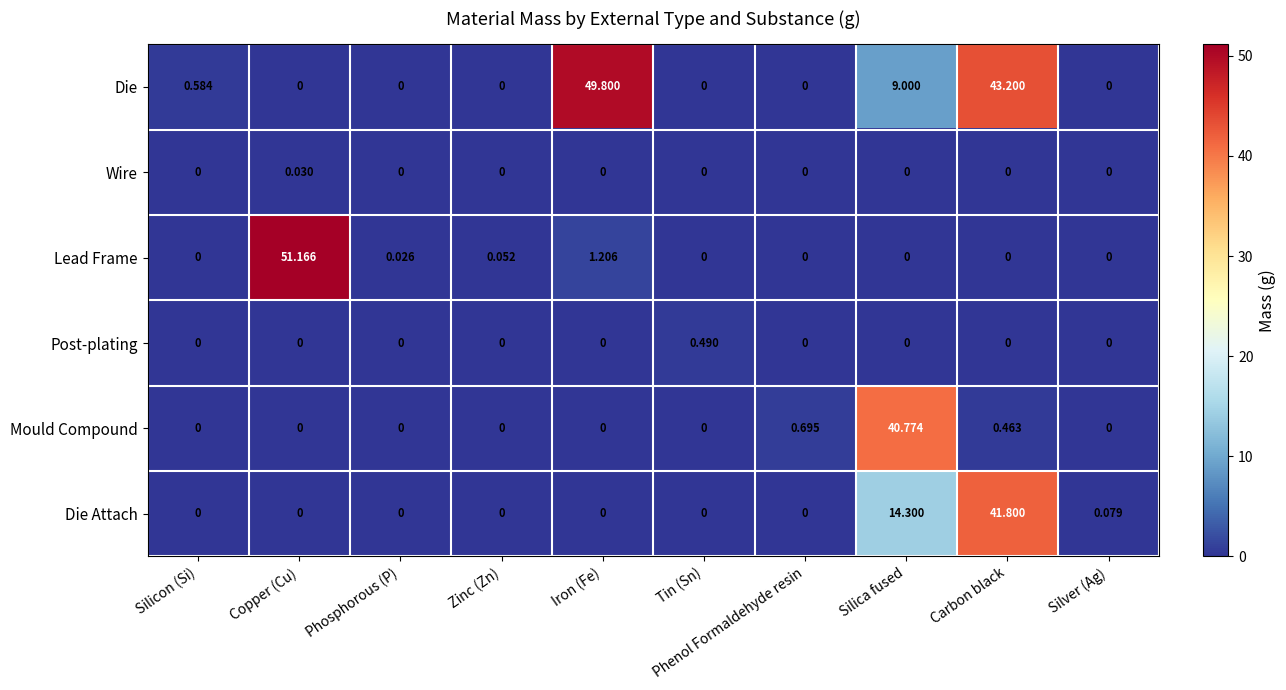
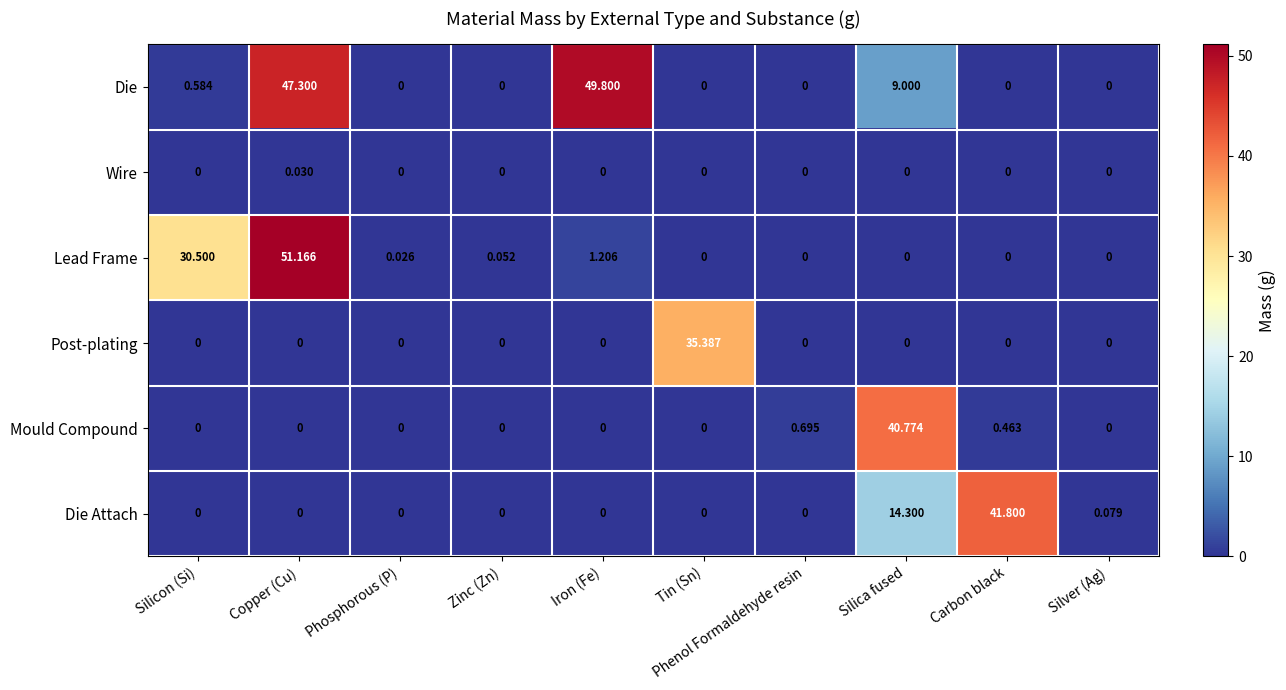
Die, Copper (Cu): 0 -> 47.300
Die, Carbon black: 43.200 -> 0
Lead Frame, Silicon (Si): 0 -> 30.500
Post-plating, Tin (Sn): 0.490 -> 35.387
